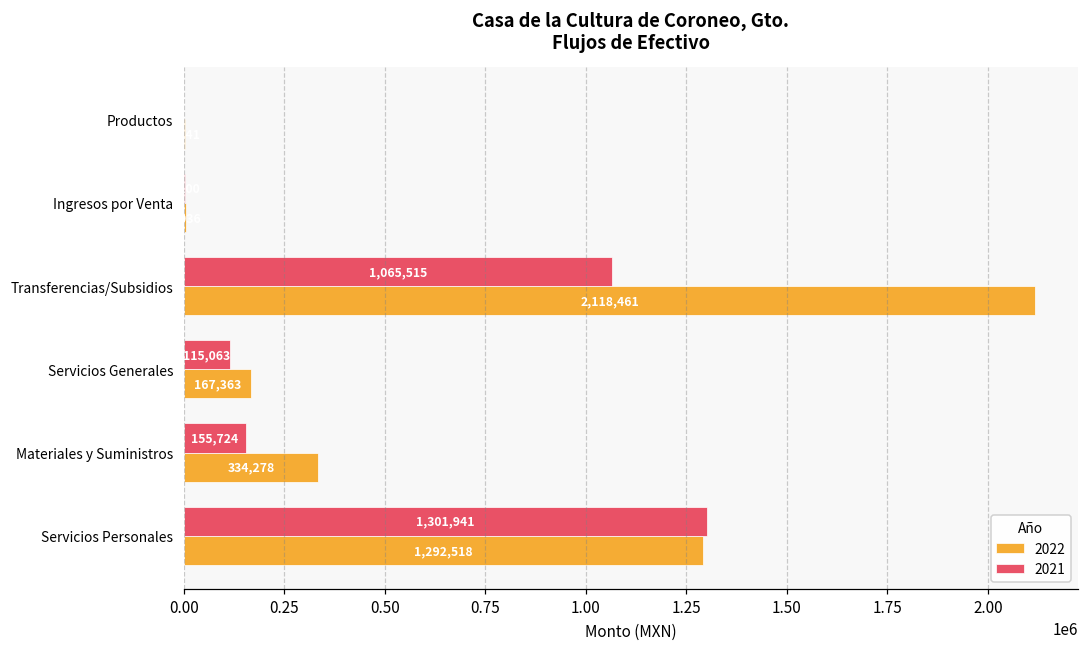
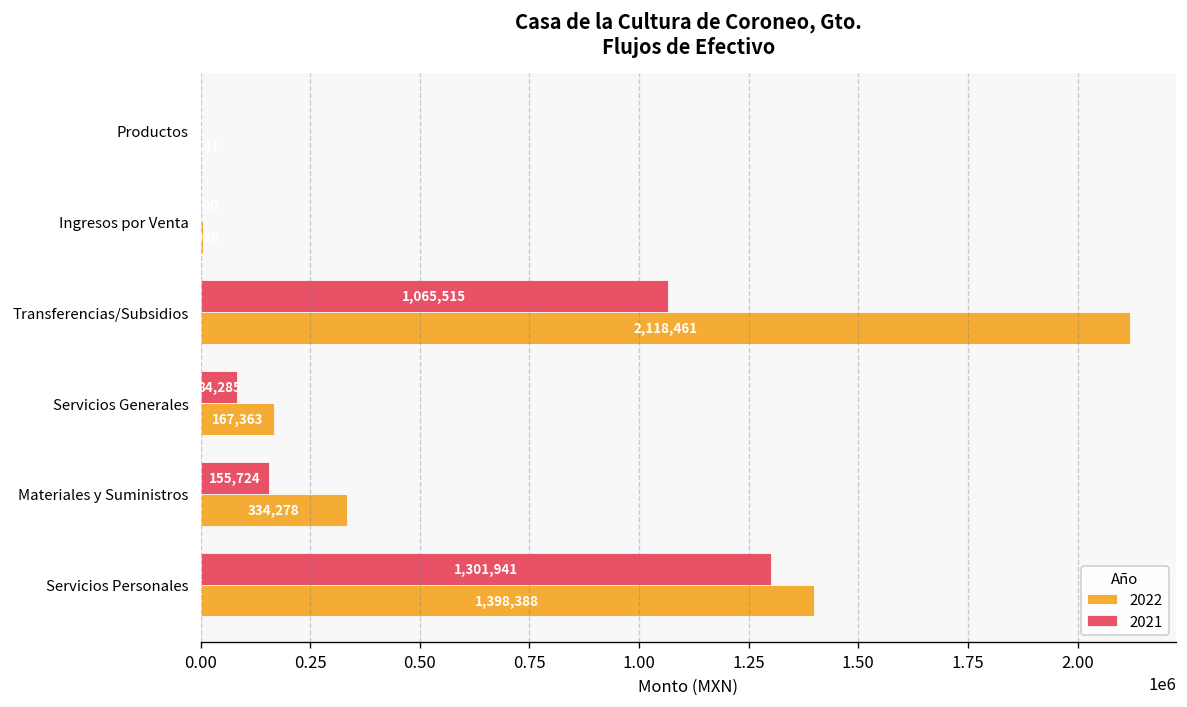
2021, Servicios Generales: 115,063 -> 84,285
2022, Servicios Personales: 1,292,518 -> 1,398,388
